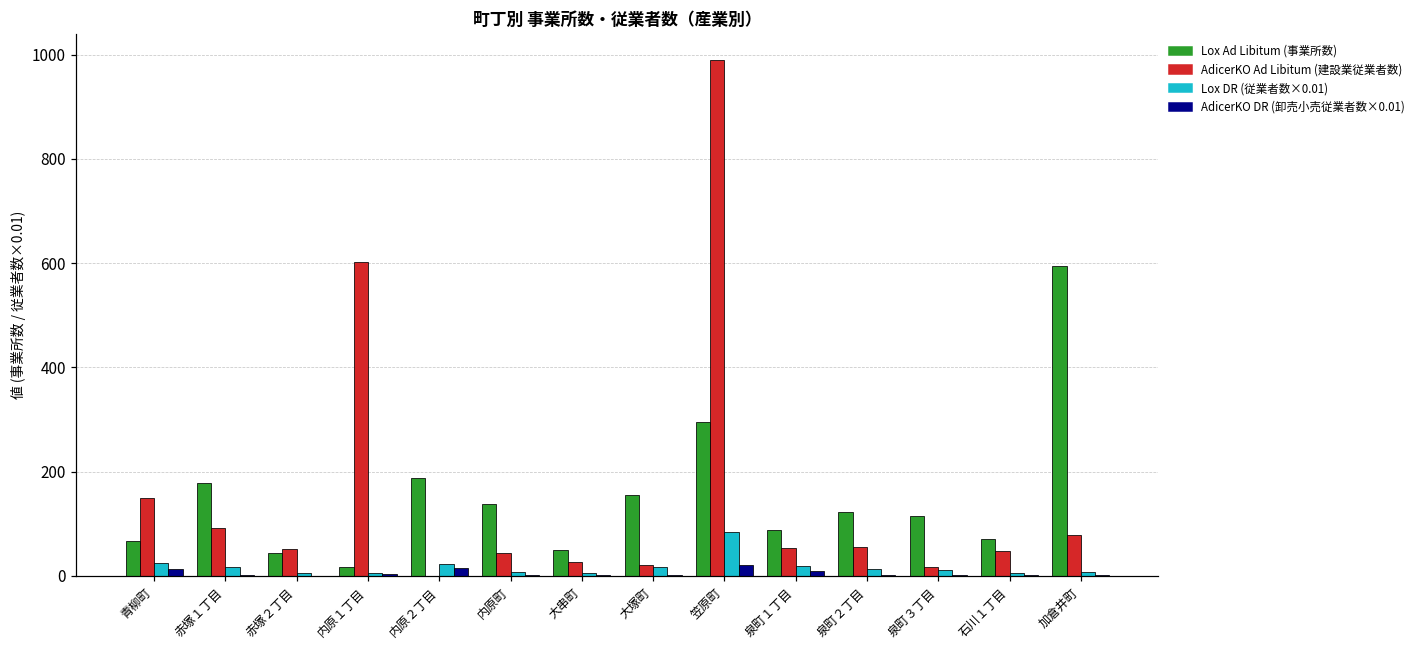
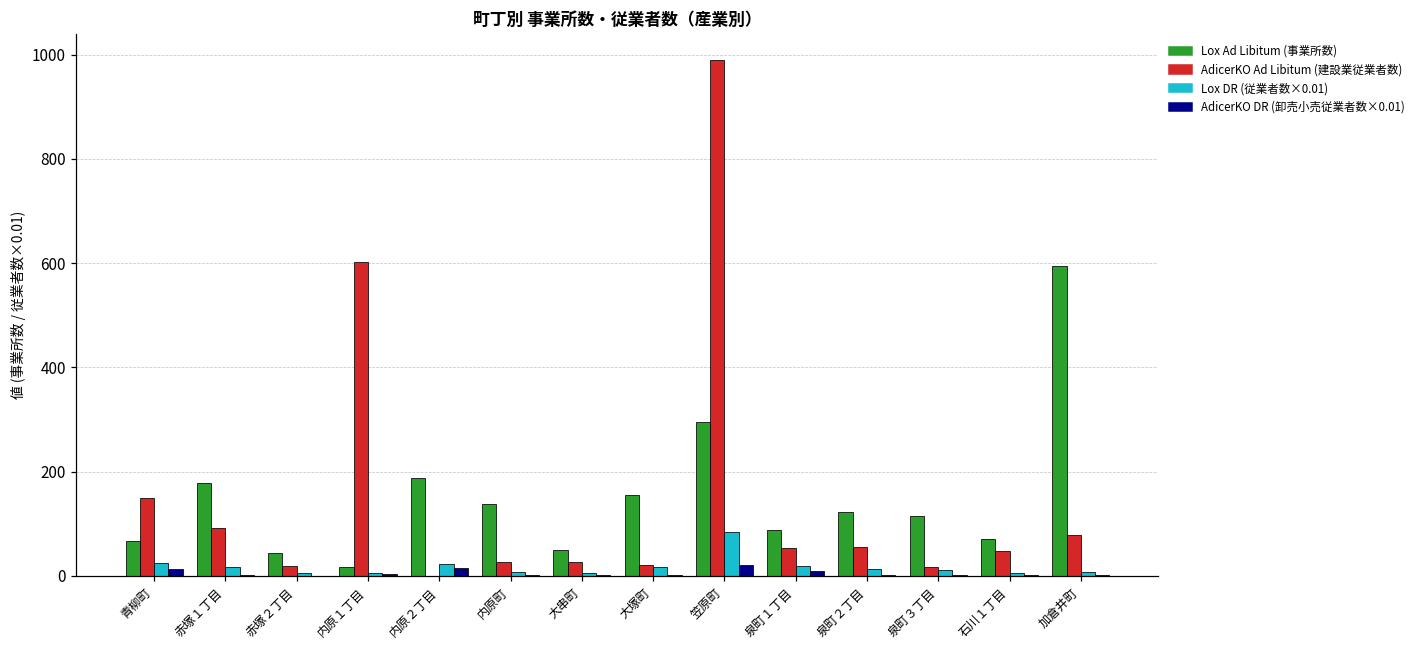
AdicerKO Ad Libitum (建設業従業者数), 赤塚２丁目: 50 -> 20
AdicerKO Ad Libitum (建設業従業者数), 内原町: 40 -> 30
